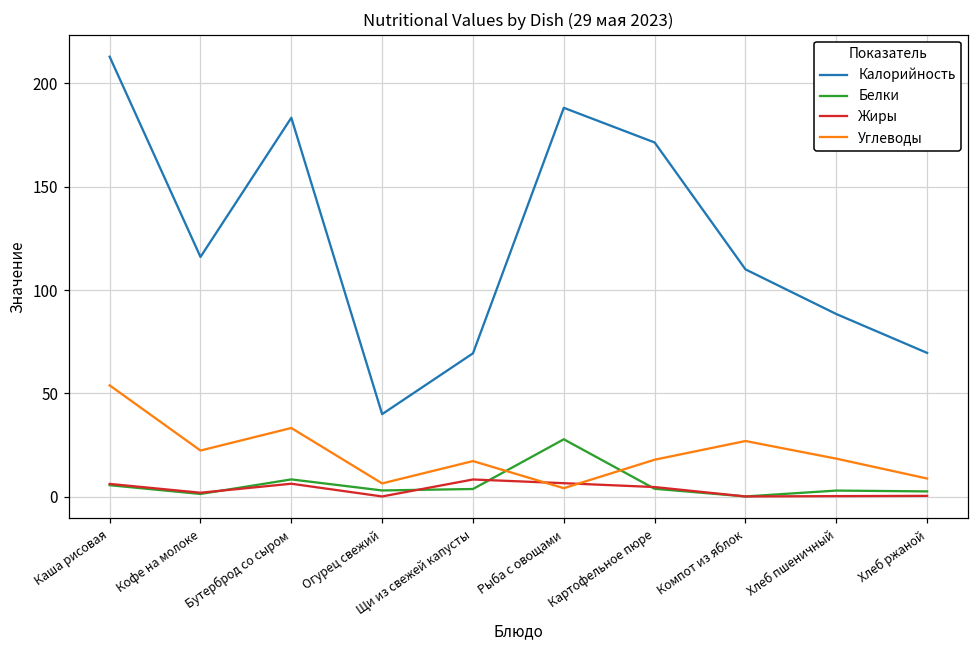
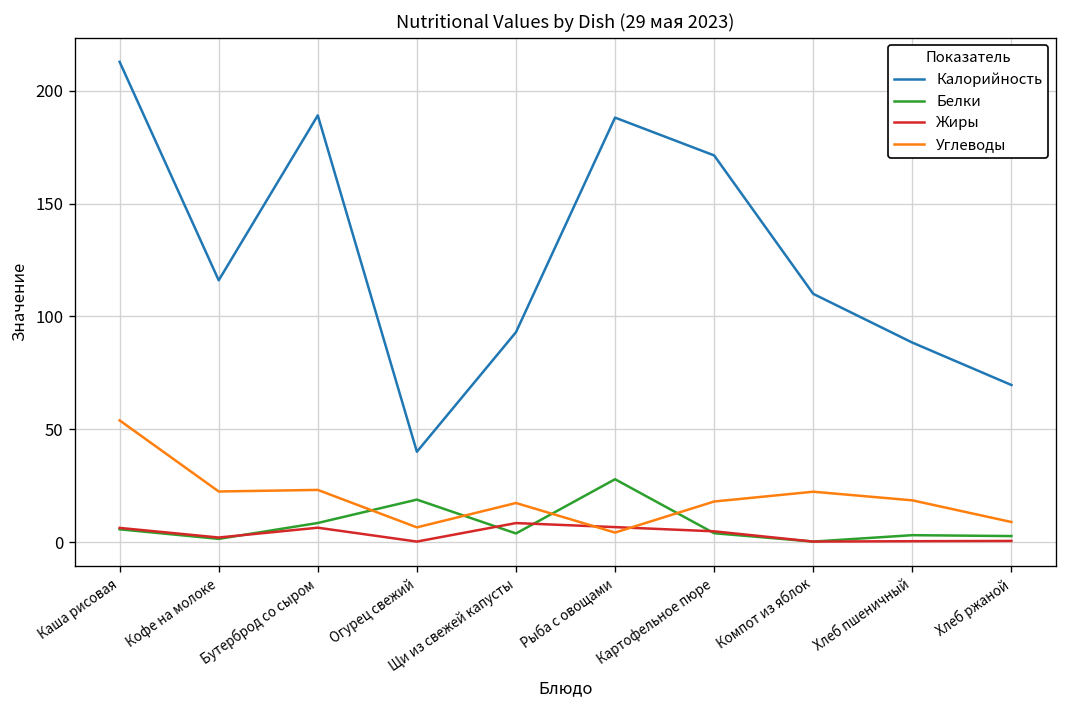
Калорийность, Бутерброд со сыром: 183 -> 189
Углеводы, Бутерброд со сыром: 33 -> 23
Белки, Огурец свежий: 3 -> 19
Калорийность, Щи из свежей капусты: 69 -> 93
Углеводы, Компот из яблок: 27 -> 22
